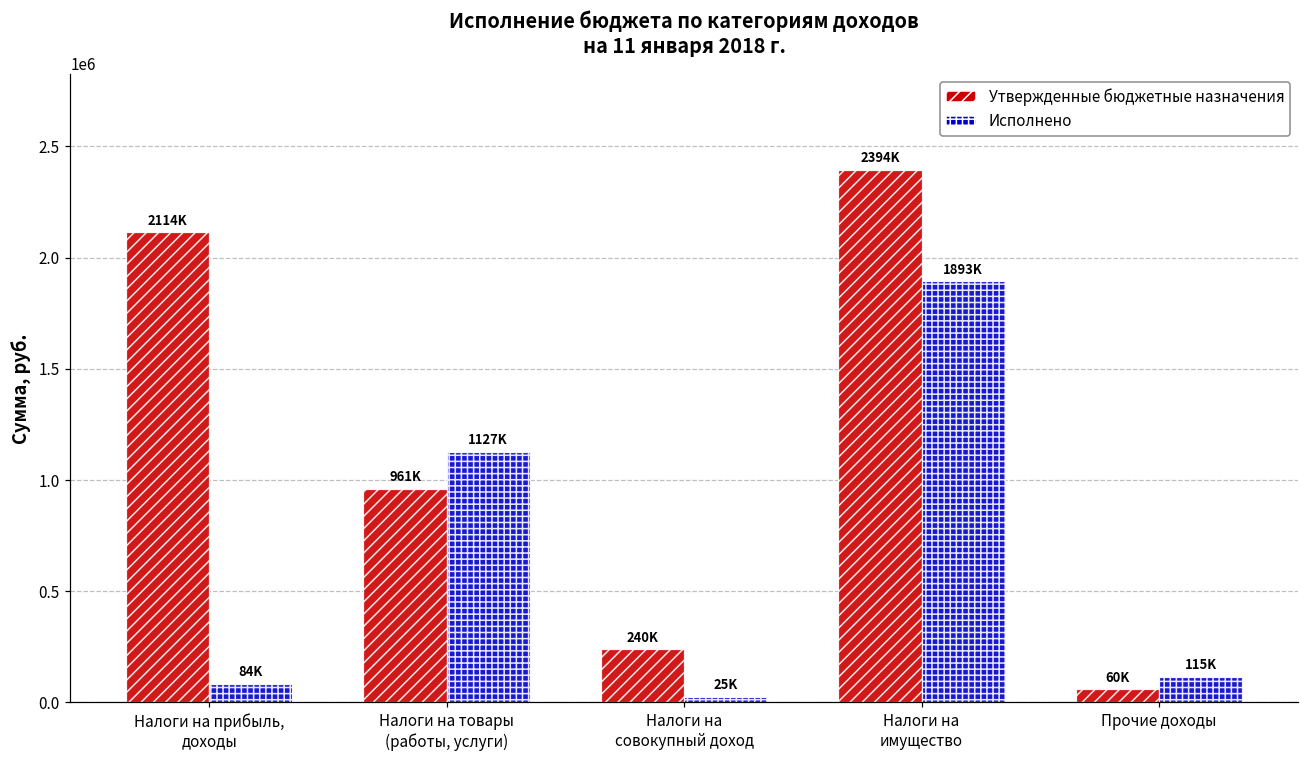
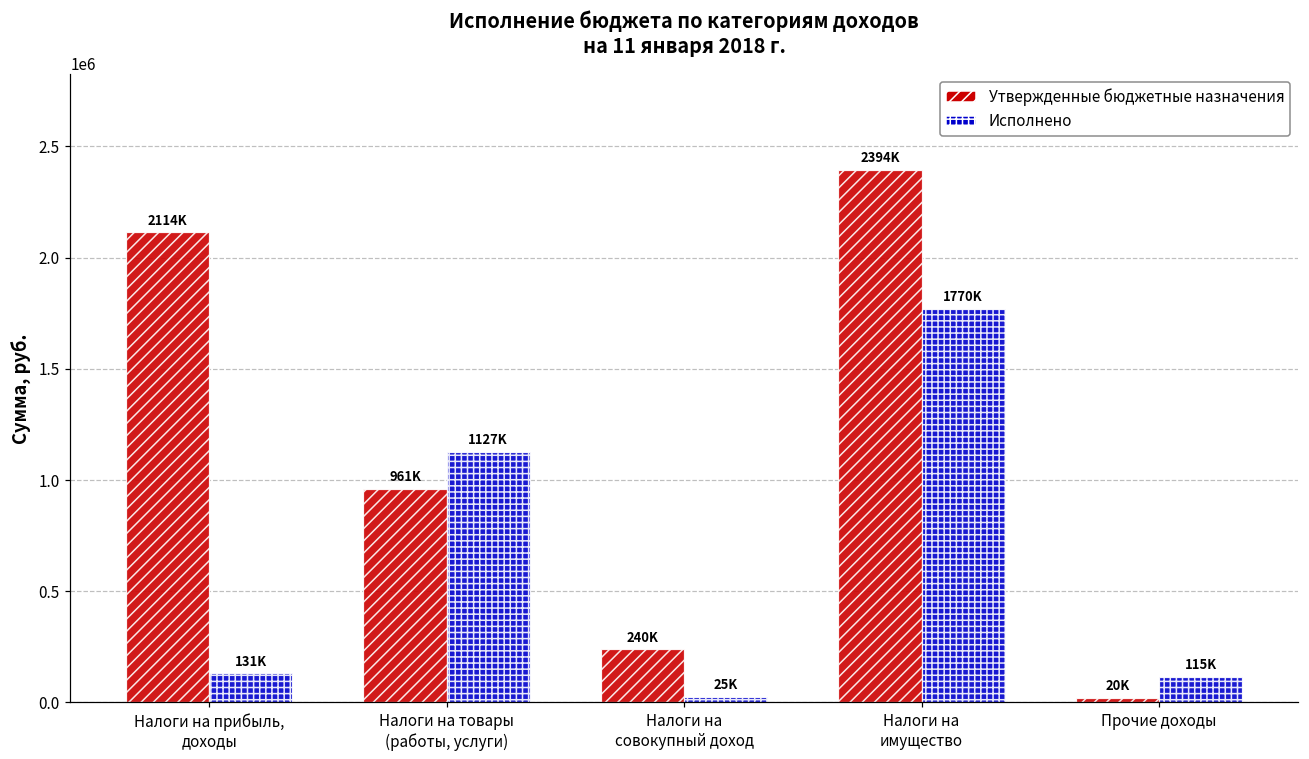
Исполнено, Налоги на прибыль, доходы: 84K -> 131K
Исполнено, Налоги на имущество: 1893K -> 1770K
Утвержденные бюджетные назначения, Прочие доходы: 60K -> 20K
